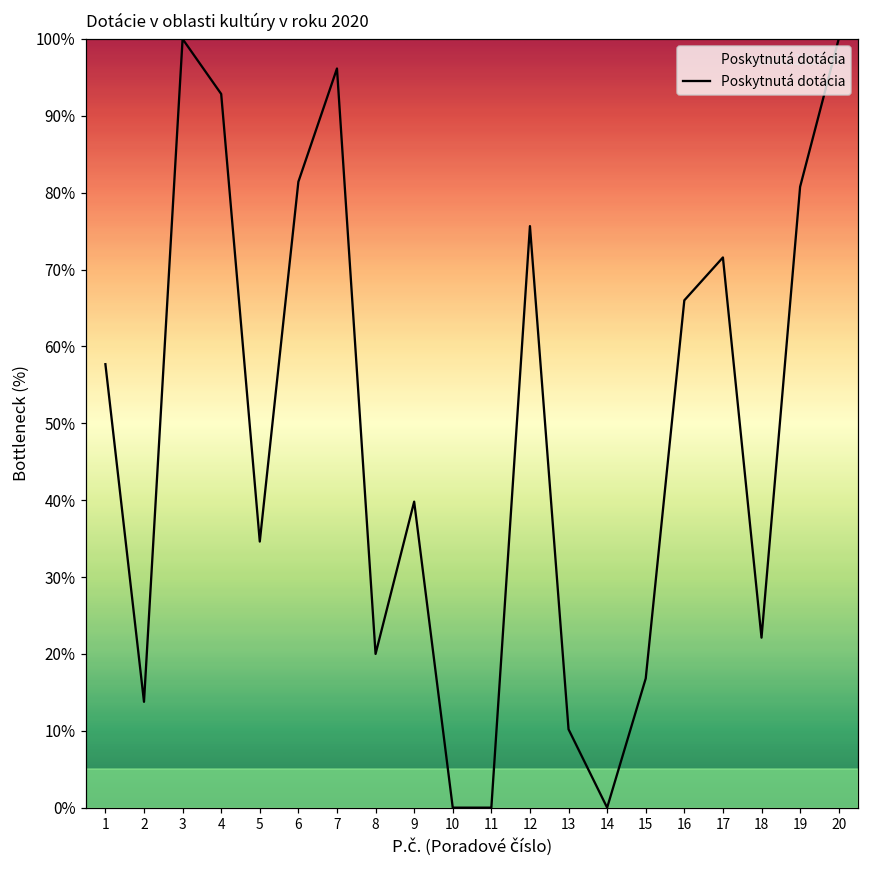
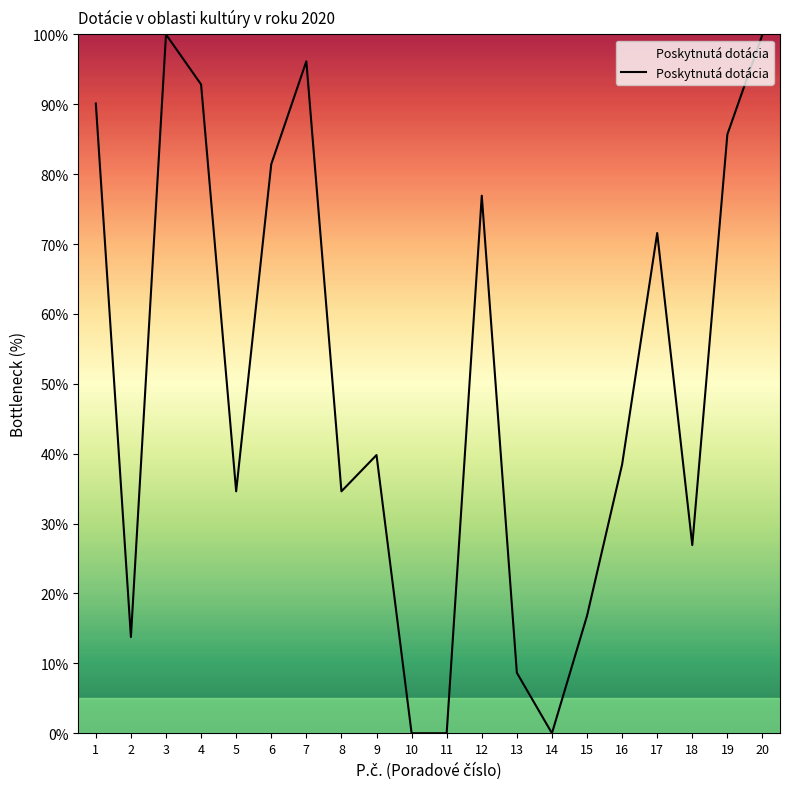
1: 58% -> 90%
8: 20% -> 35%
12: 76% -> 77%
13: 10% -> 9%
16: 66% -> 38%
18: 22% -> 27%
19: 81% -> 86%
